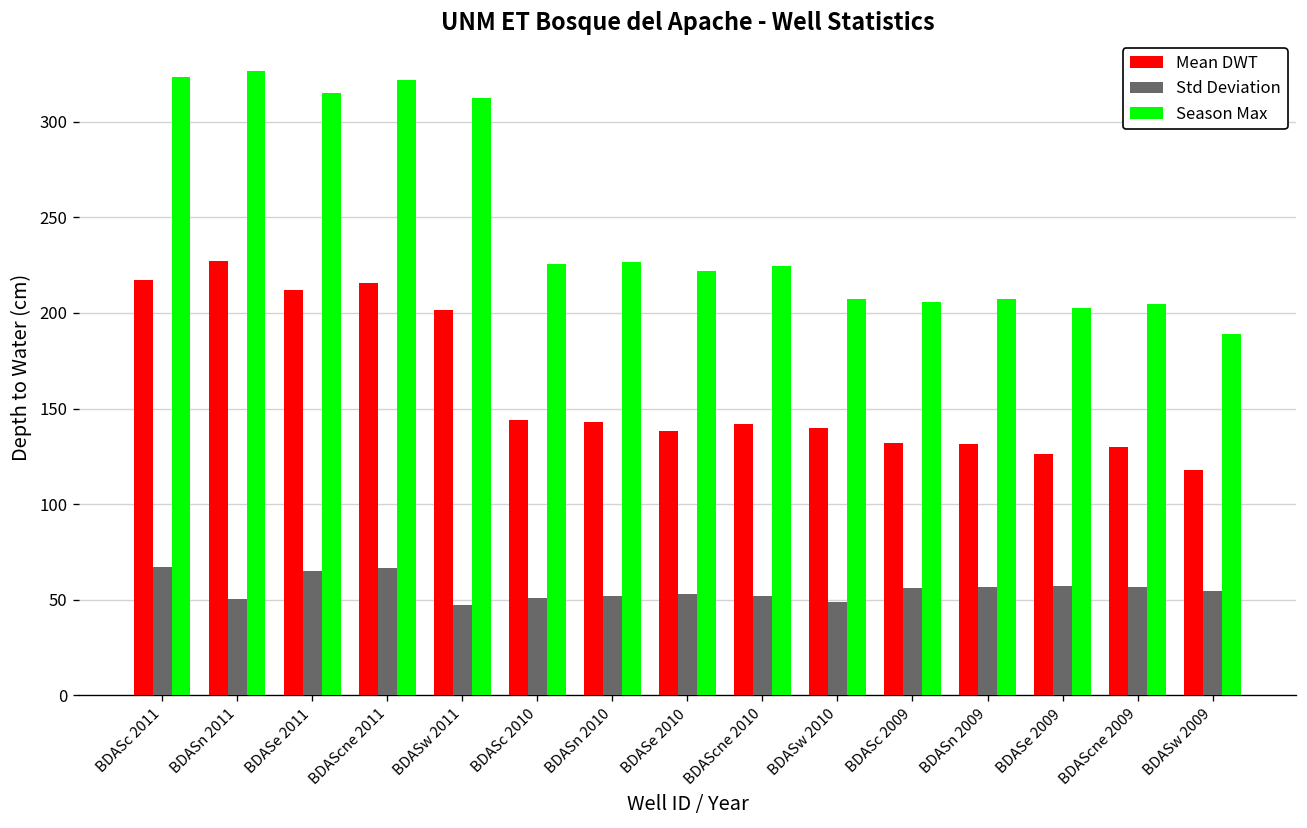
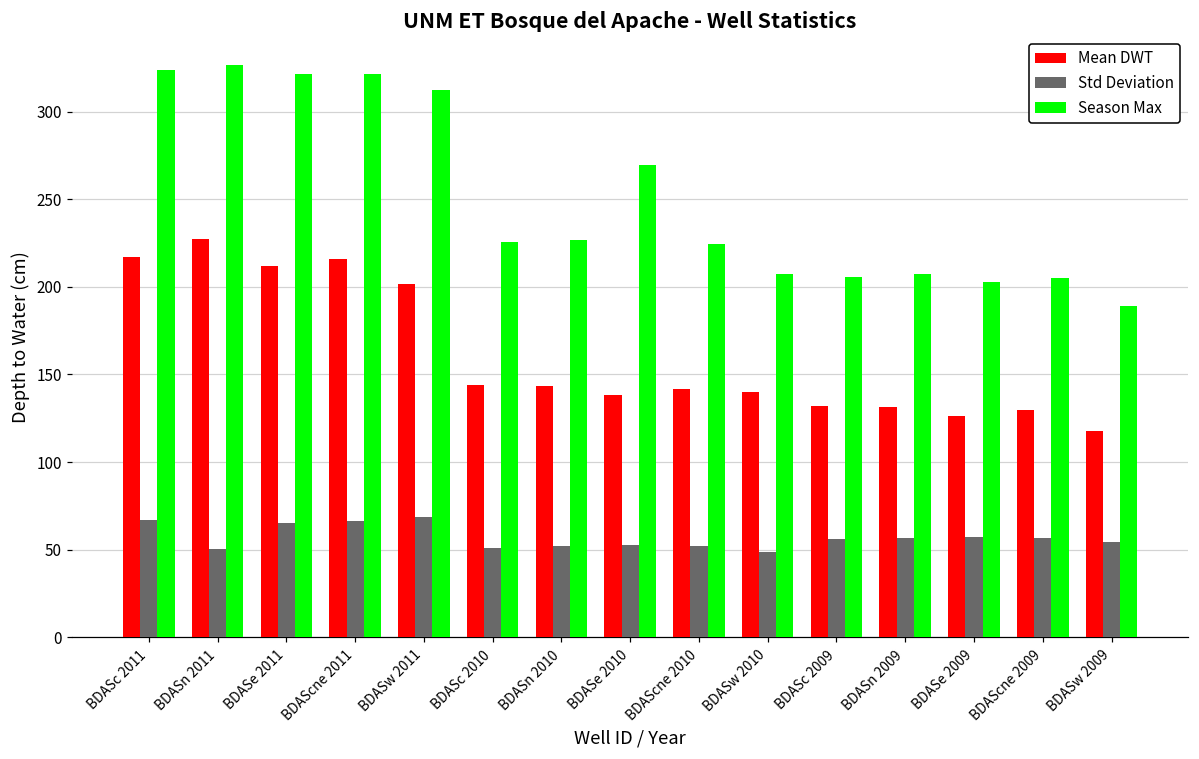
Season Max, BDASe 2011: 315 -> 322
Std Deviation, BDASw 2011: 47 -> 69
Season Max, BDASe 2010: 222 -> 269
